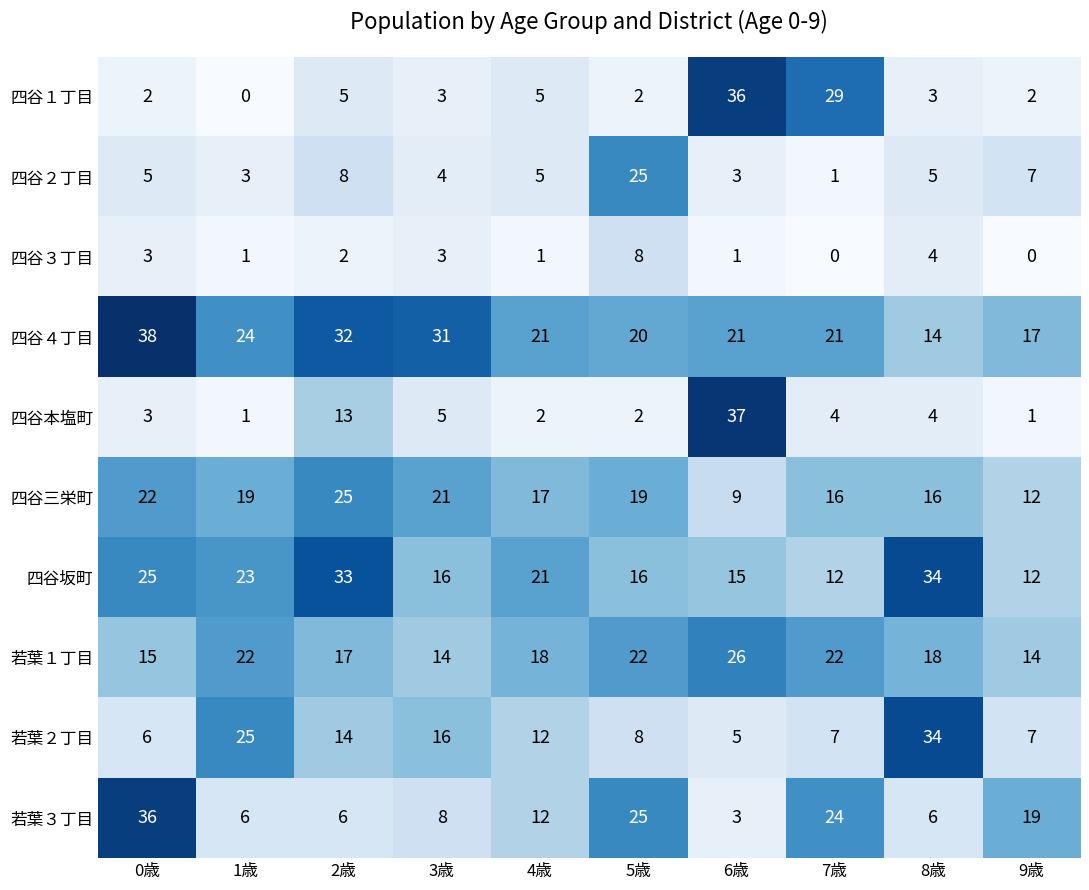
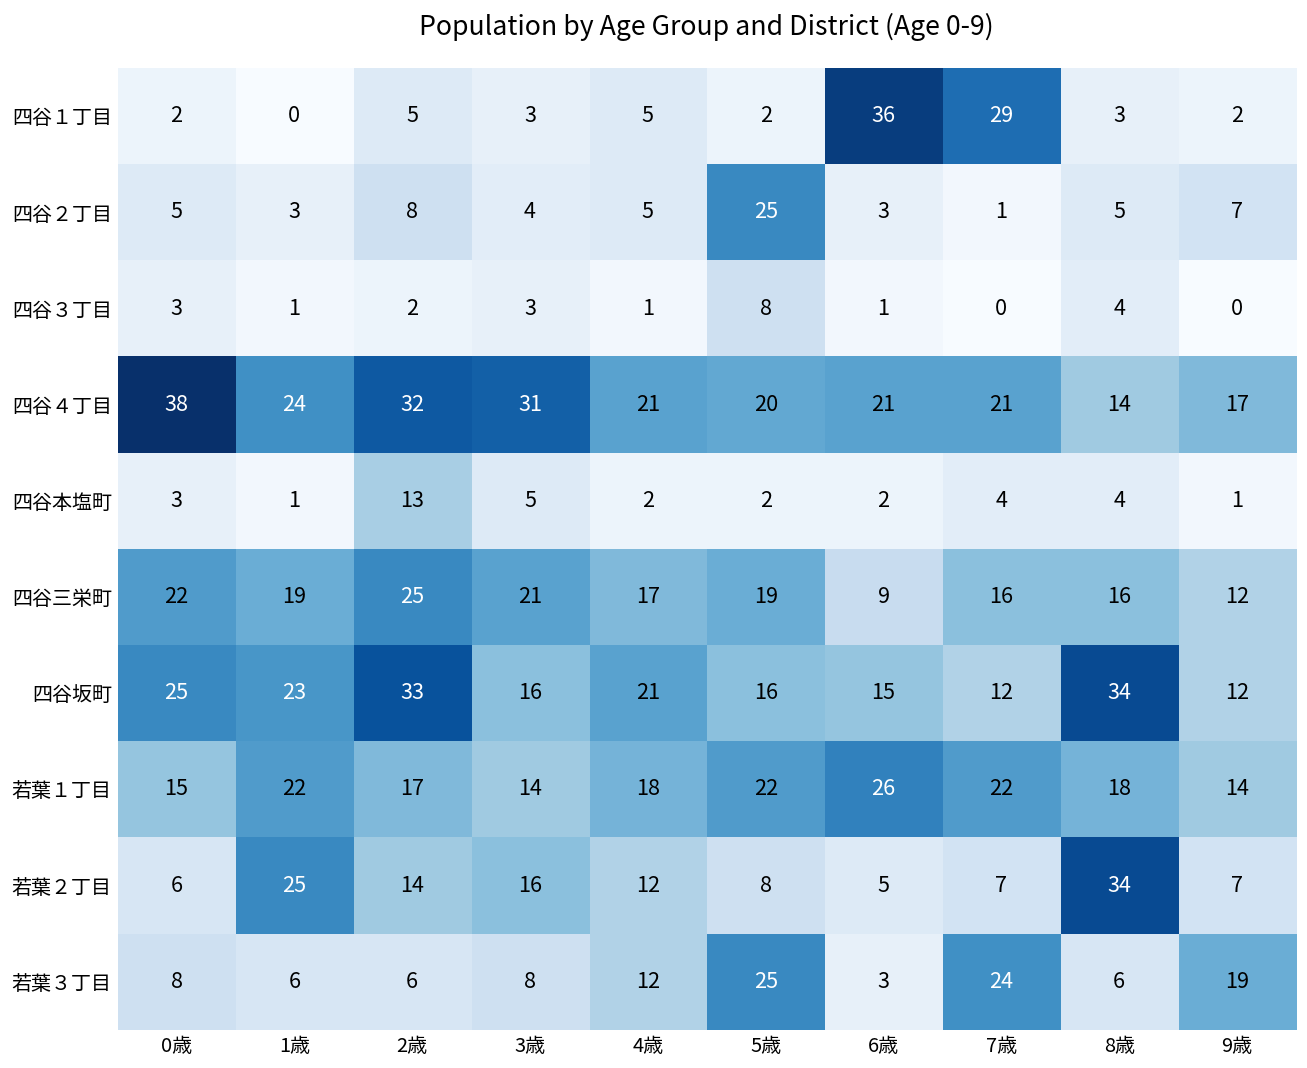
四谷本塩町, 6歳: 37 -> 2
若葉３丁目, 0歳: 36 -> 8
